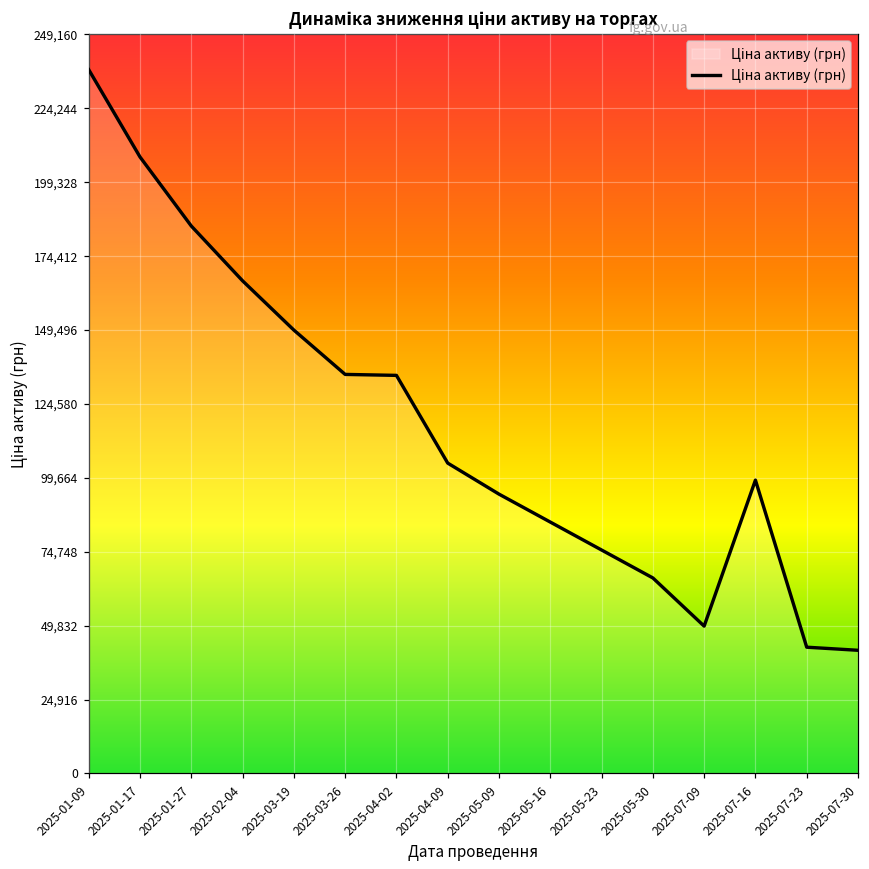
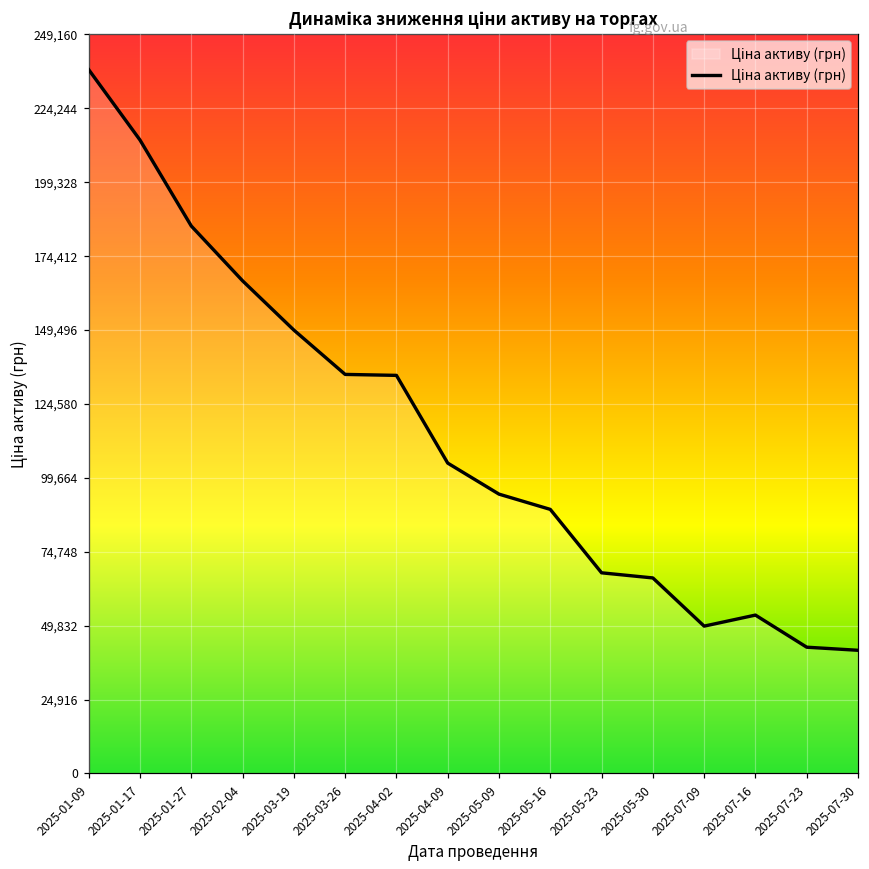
2025-01-17: 208,000 -> 214,000
2025-05-16: 85,000 -> 89,000
2025-05-23: 75,000 -> 68,000
2025-07-16: 99,000 -> 53,000
